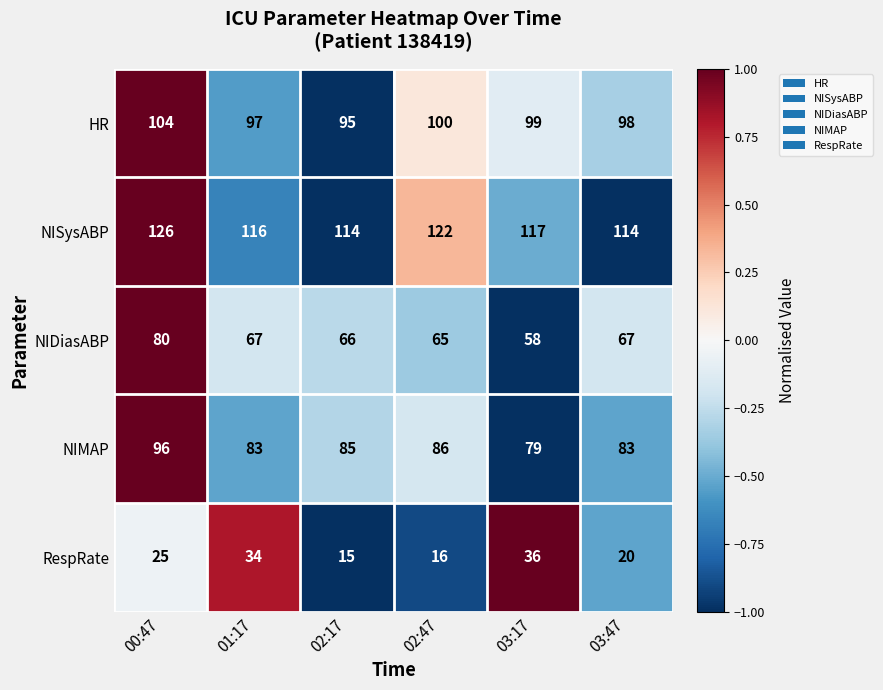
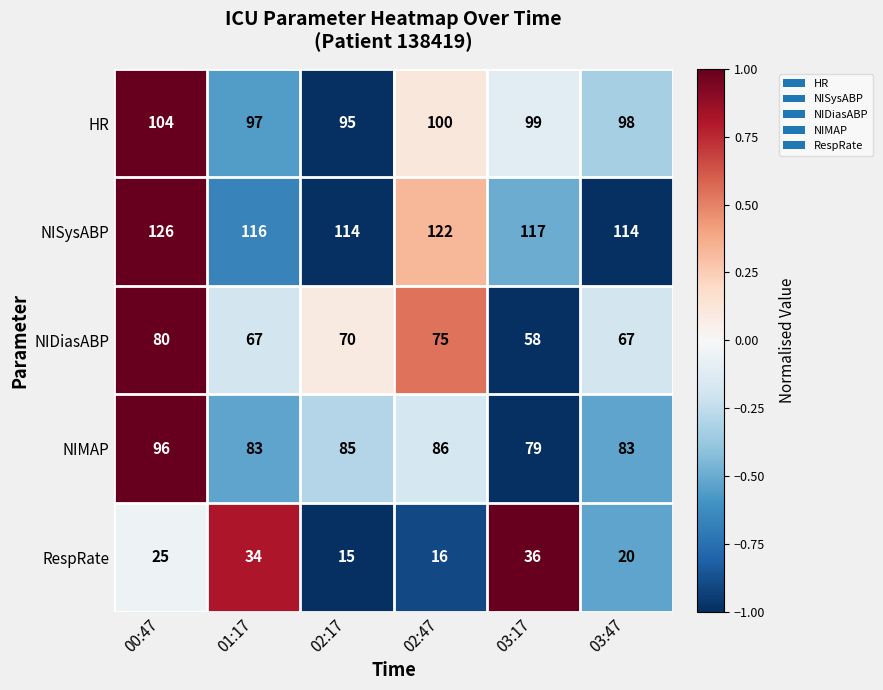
NIDiasABP, 02:17: 66 -> 70
NIDiasABP, 02:47: 65 -> 75
